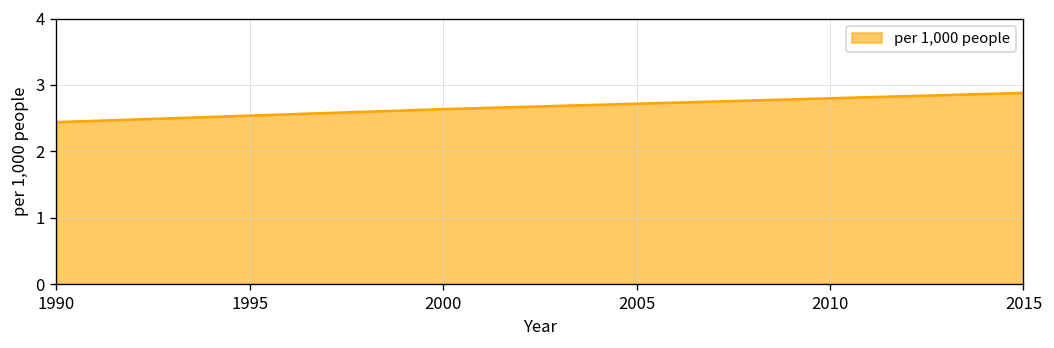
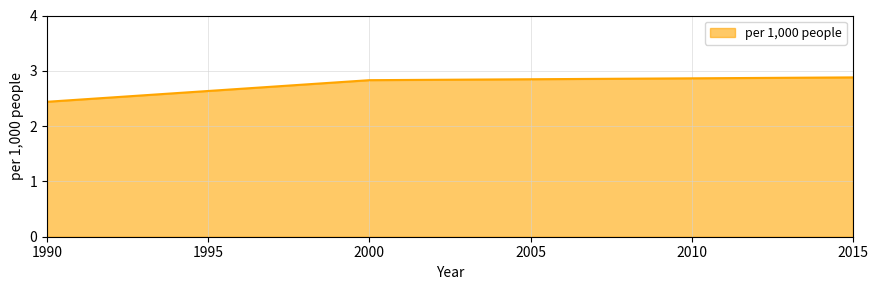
2000: 2.6 -> 2.8
